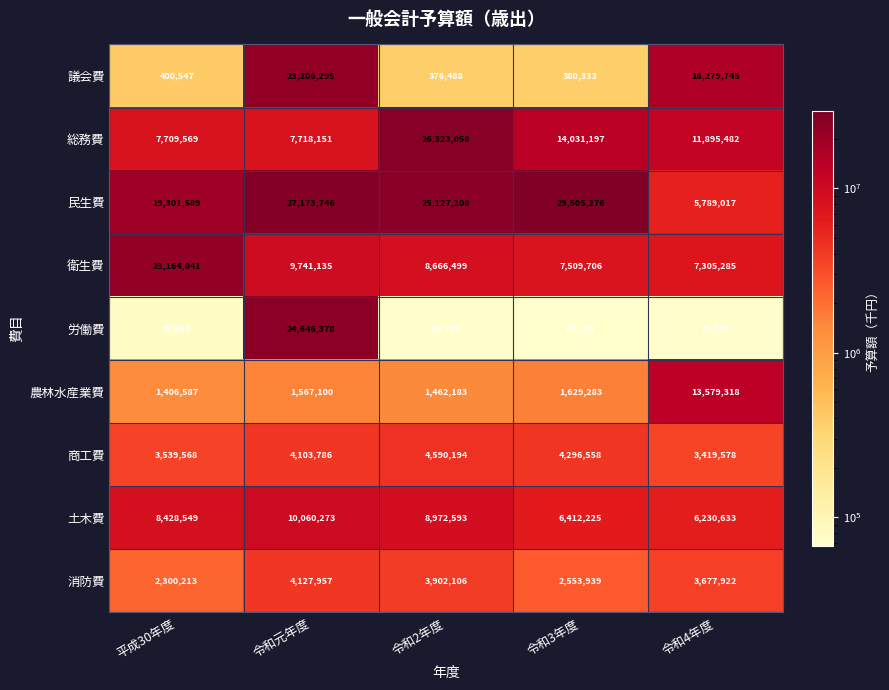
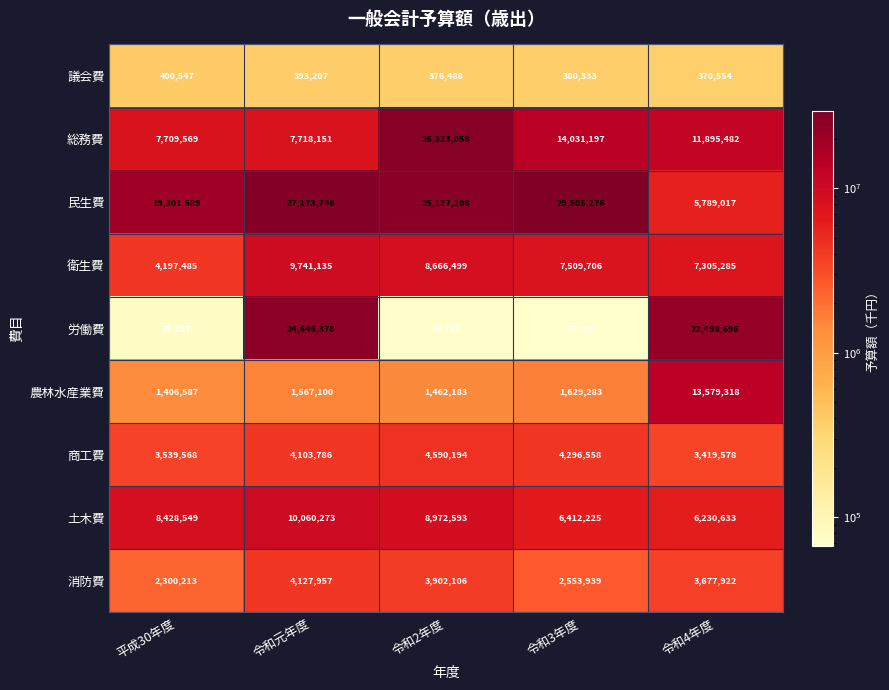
議会費, 令和元年度: 23,206,295 -> 393,207
議会費, 令和4年度: 16,279,745 -> 370,554
衛生費, 平成30年度: 23,164,041 -> 4,197,485
労働費, 令和4年度: 70,735 -> 22,498,696
